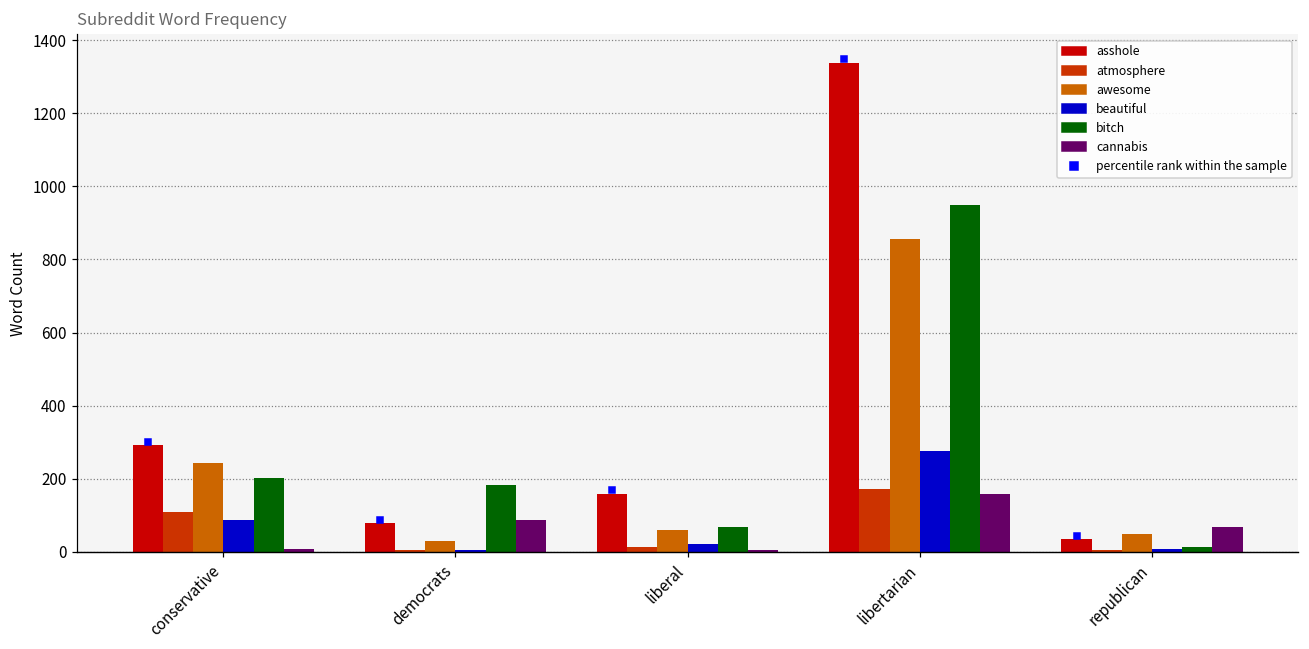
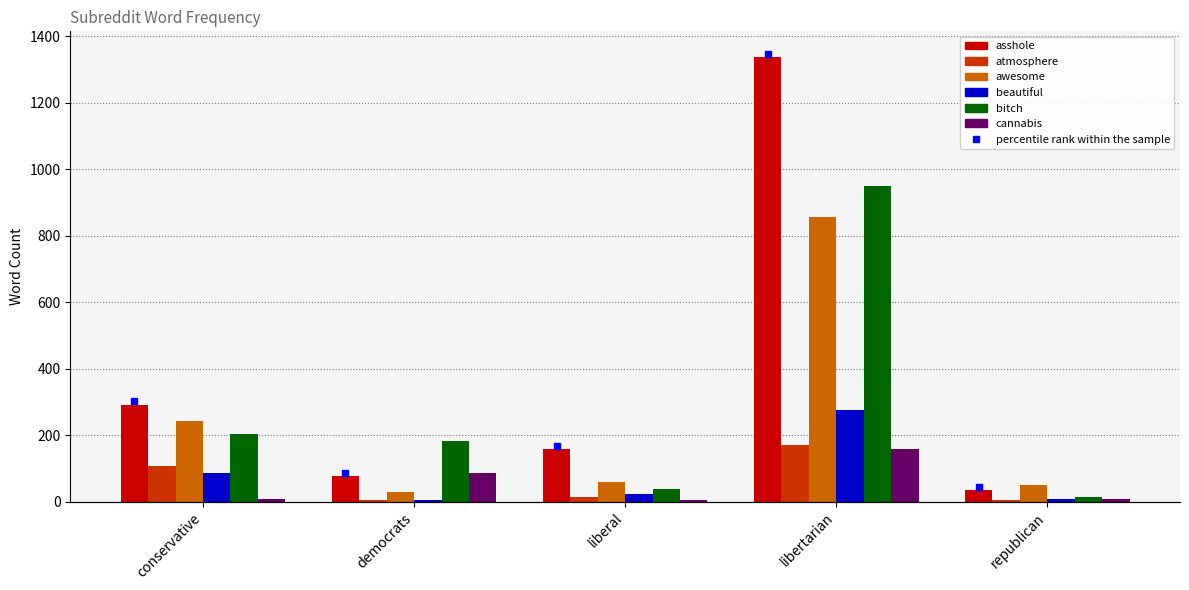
bitch, liberal: 70 -> 40
cannabis, republican: 70 -> 10
